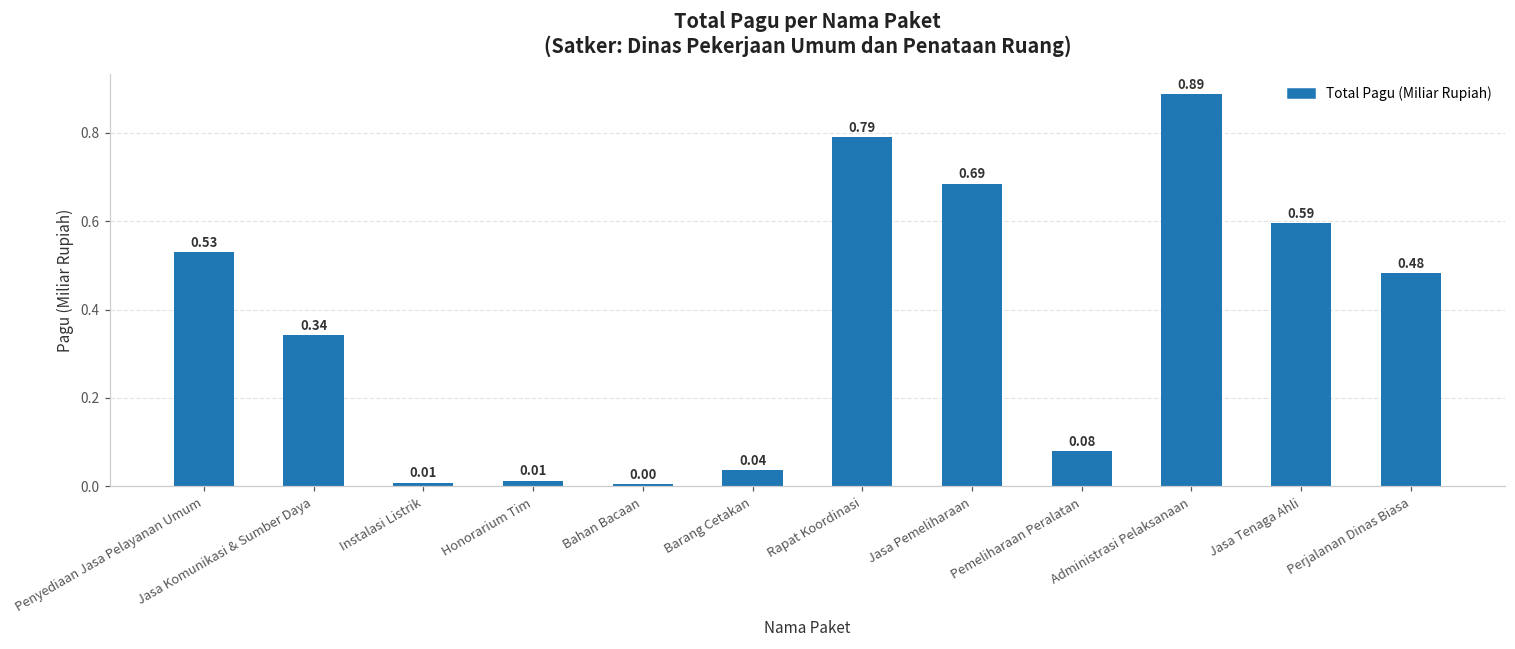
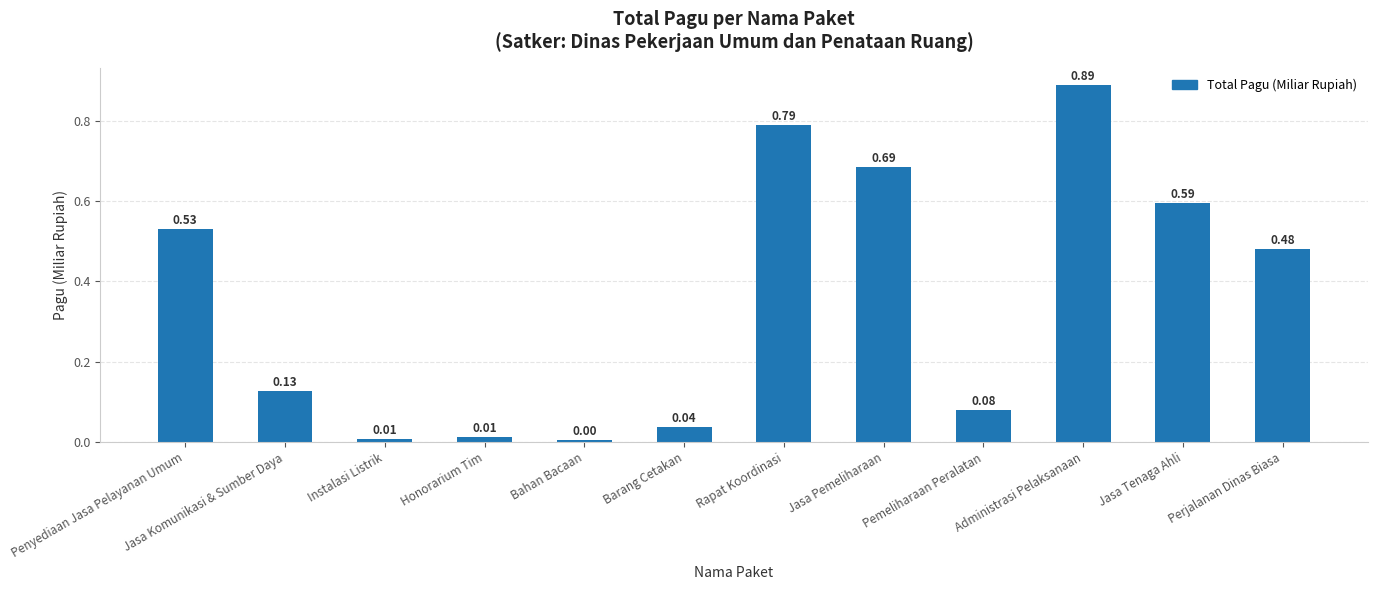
Jasa Komunikasi & Sumber Daya: 0.34 -> 0.13
